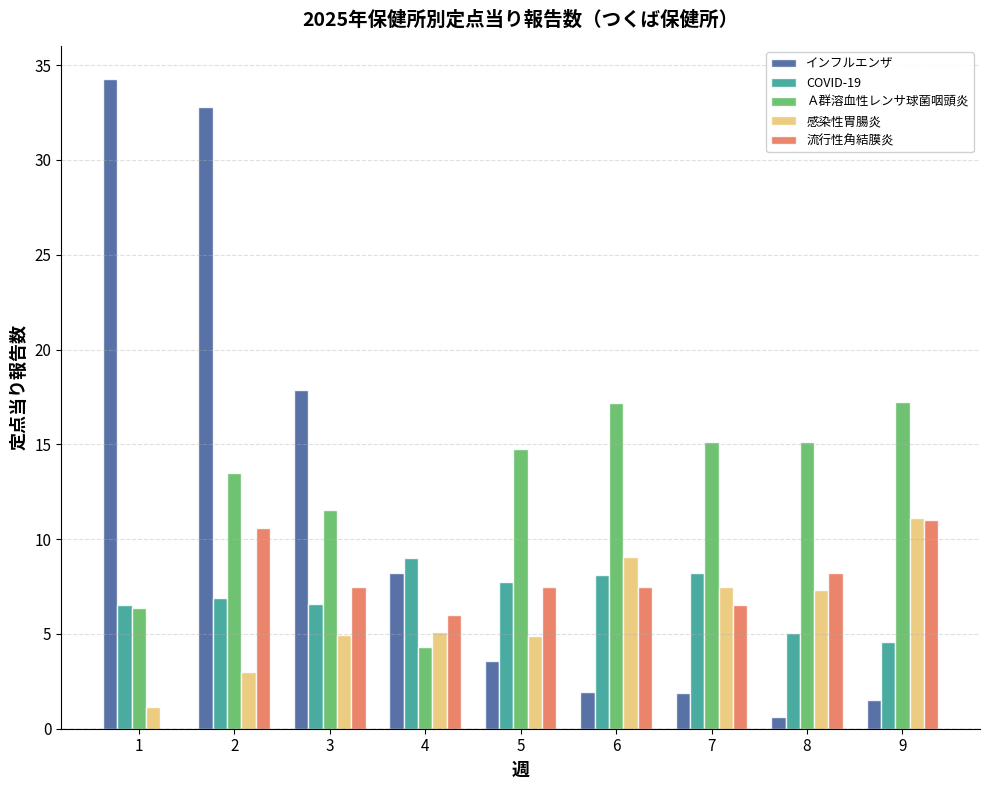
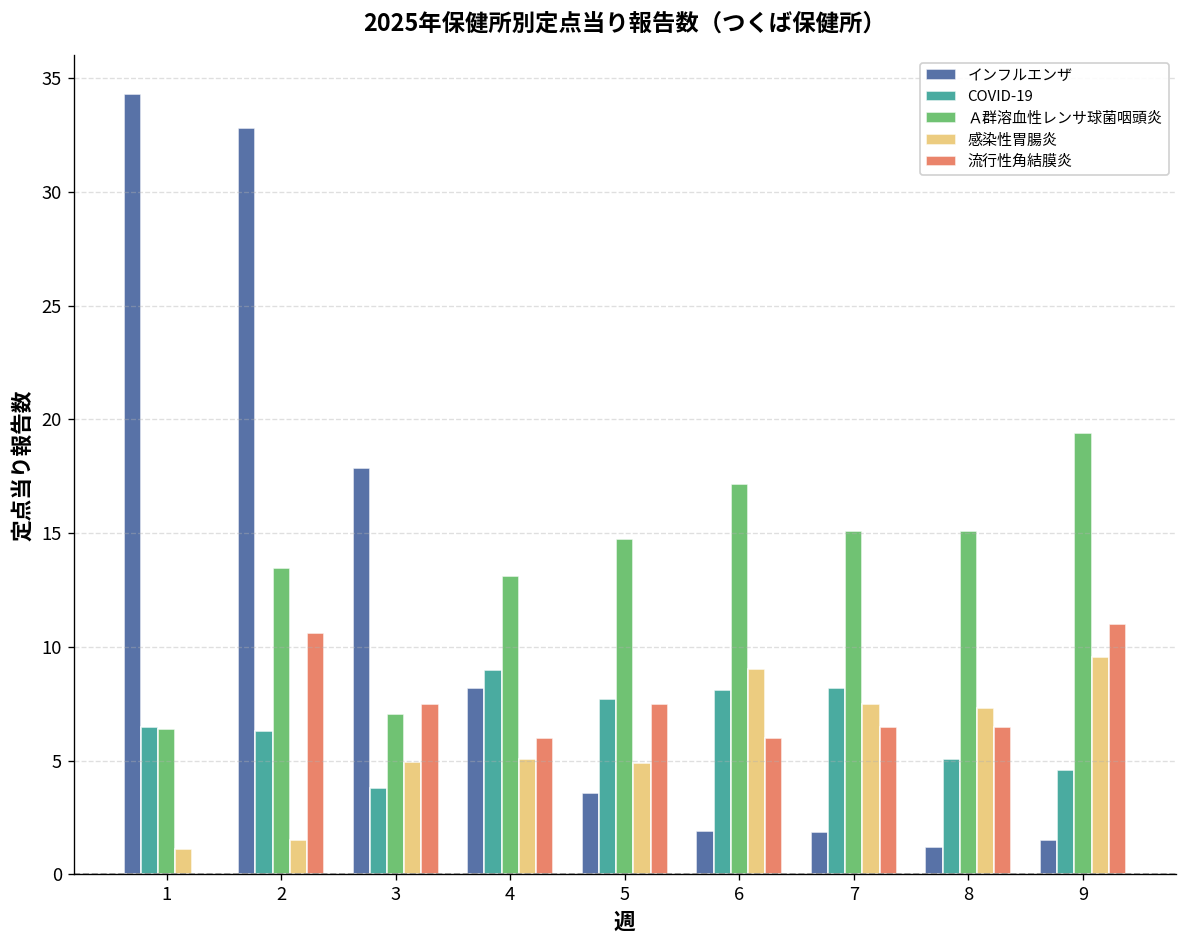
COVID-19, 2: 6.9 -> 6.3
感染性胃腸炎, 2: 3.0 -> 1.5
COVID-19, 3: 6.6 -> 3.8
Ａ群溶血性レンサ球菌咽頭炎, 3: 11.6 -> 7.1
Ａ群溶血性レンサ球菌咽頭炎, 4: 4.3 -> 13.1
流行性角結膜炎, 6: 7.5 -> 6.0
インフルエンザ, 8: 0.6 -> 1.2
流行性角結膜炎, 8: 8.2 -> 6.5
Ａ群溶血性レンサ球菌咽頭炎, 9: 17.2 -> 19.4
感染性胃腸炎, 9: 11.1 -> 9.6
